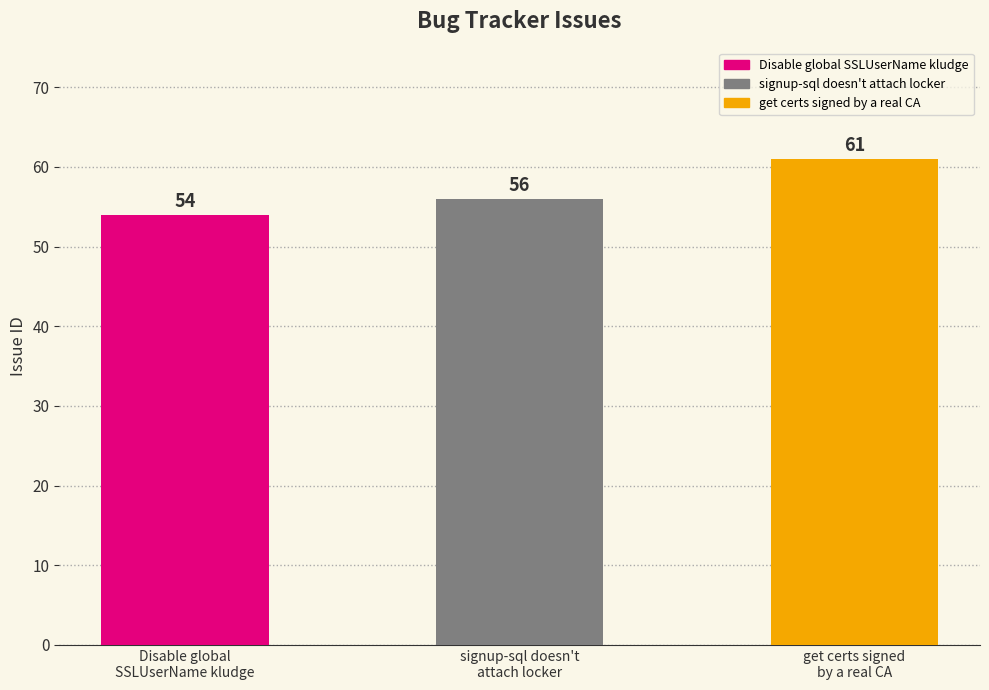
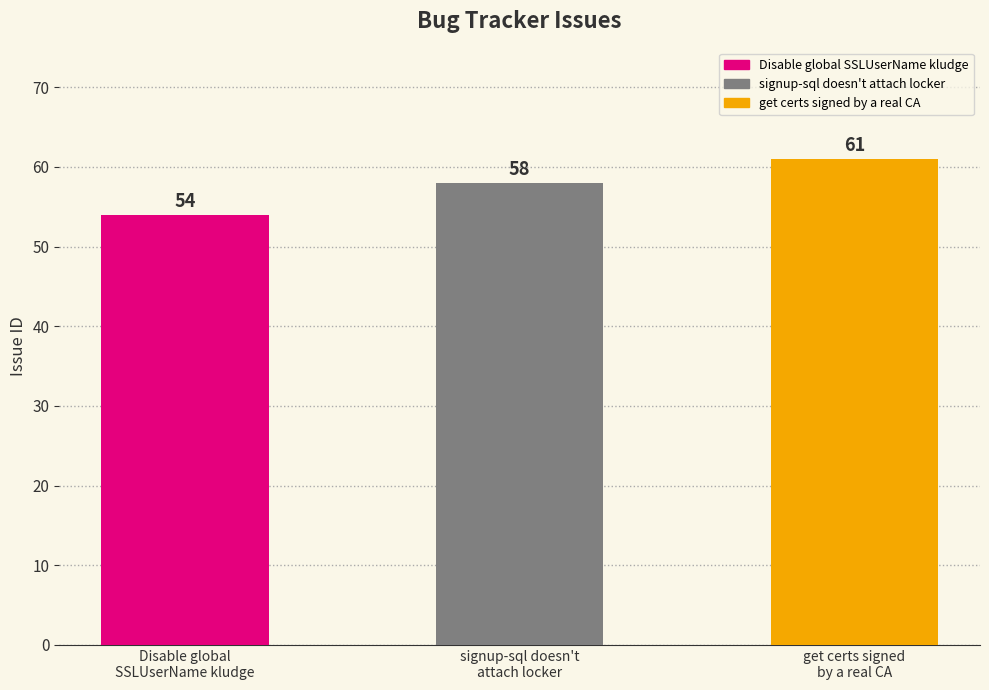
signup-sql doesn't attach locker: 56 -> 58
